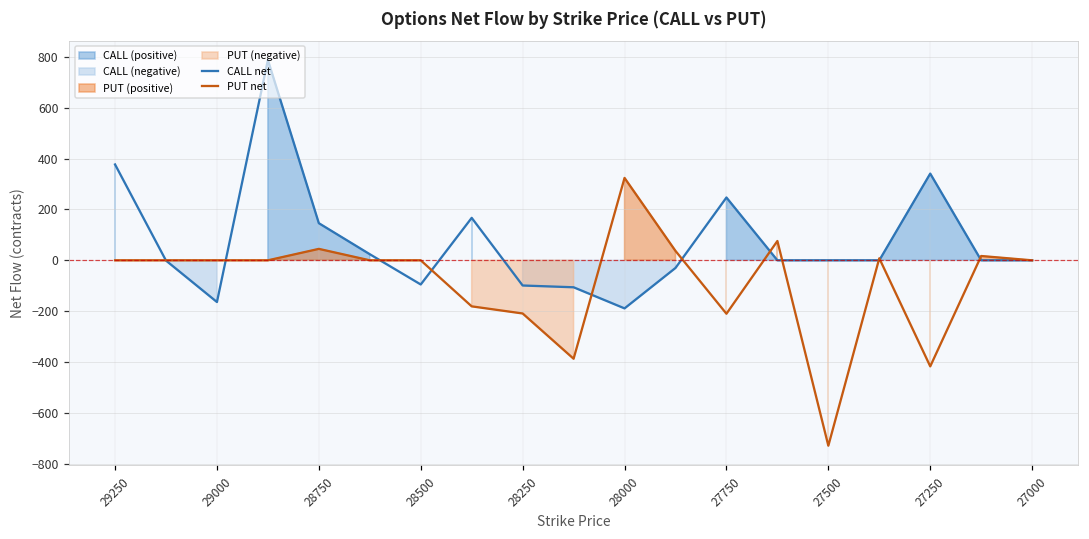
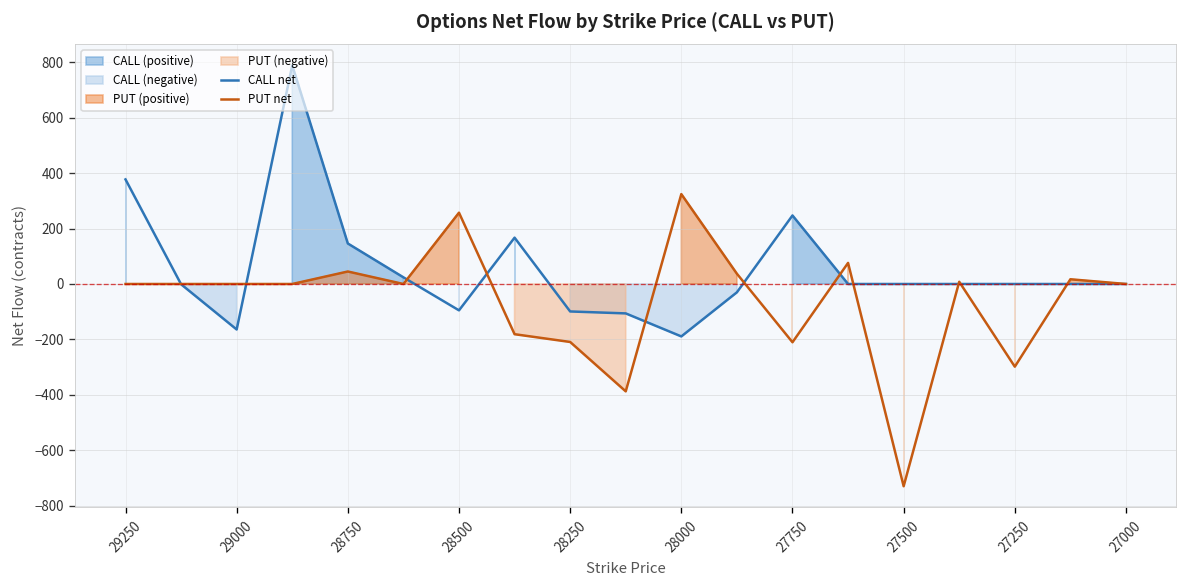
PUT net, 28500: 0 -> 260
CALL net, 27250: 340 -> 0
PUT net, 27250: -420 -> -300
